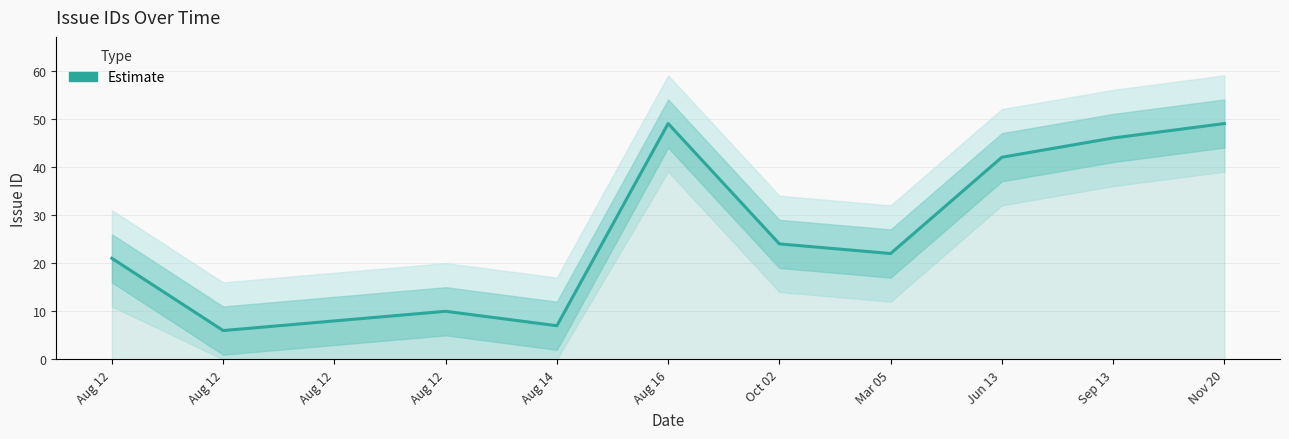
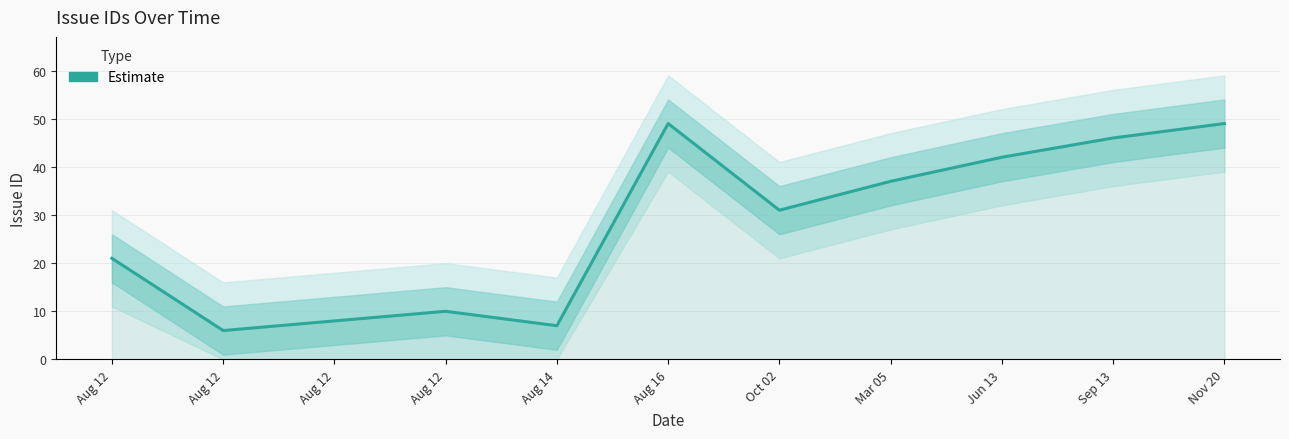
Estimate, Oct 02: 24 -> 31
Estimate, Mar 05: 22 -> 37
